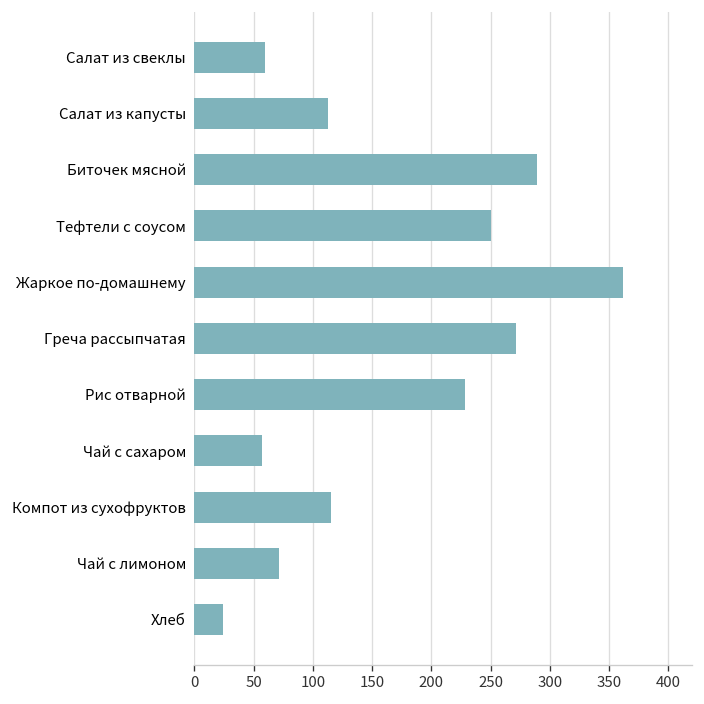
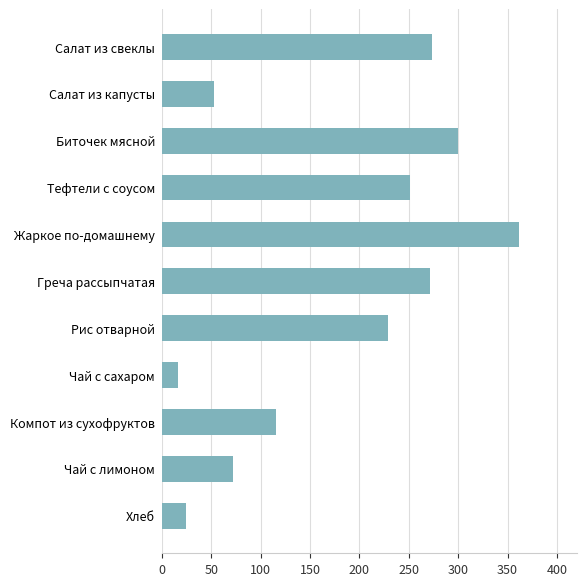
Салат из свеклы: 60 -> 270
Салат из капусты: 110 -> 50
Биточек мясной: 290 -> 300
Чай с сахаром: 60 -> 20
